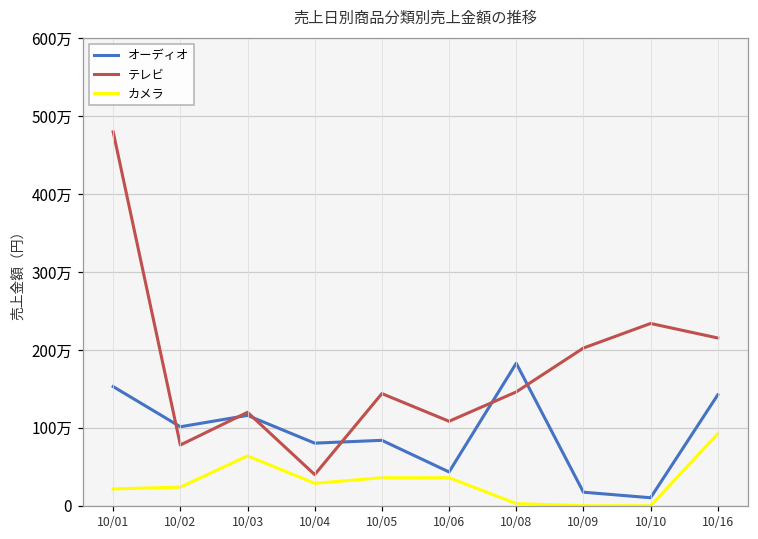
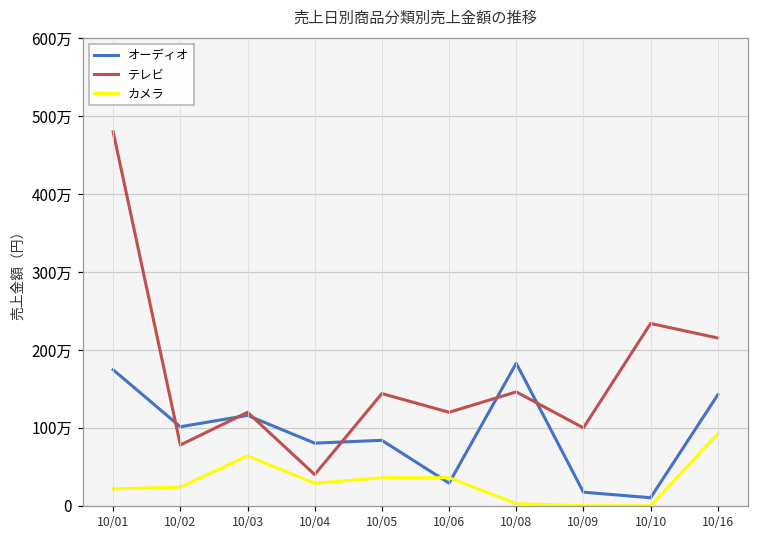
オーディオ, 10/01: 150万 -> 170万
オーディオ, 10/06: 40万 -> 30万
テレビ, 10/06: 110万 -> 120万
テレビ, 10/09: 200万 -> 100万
